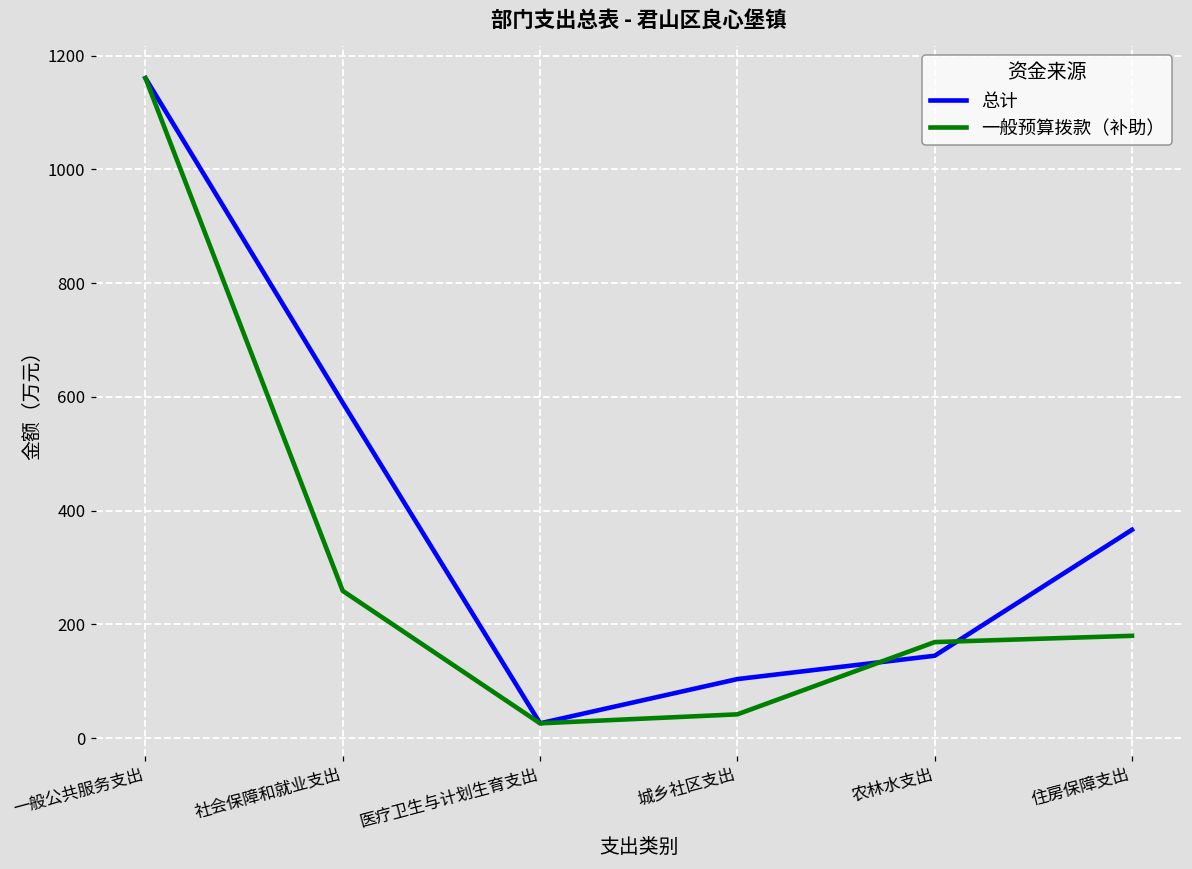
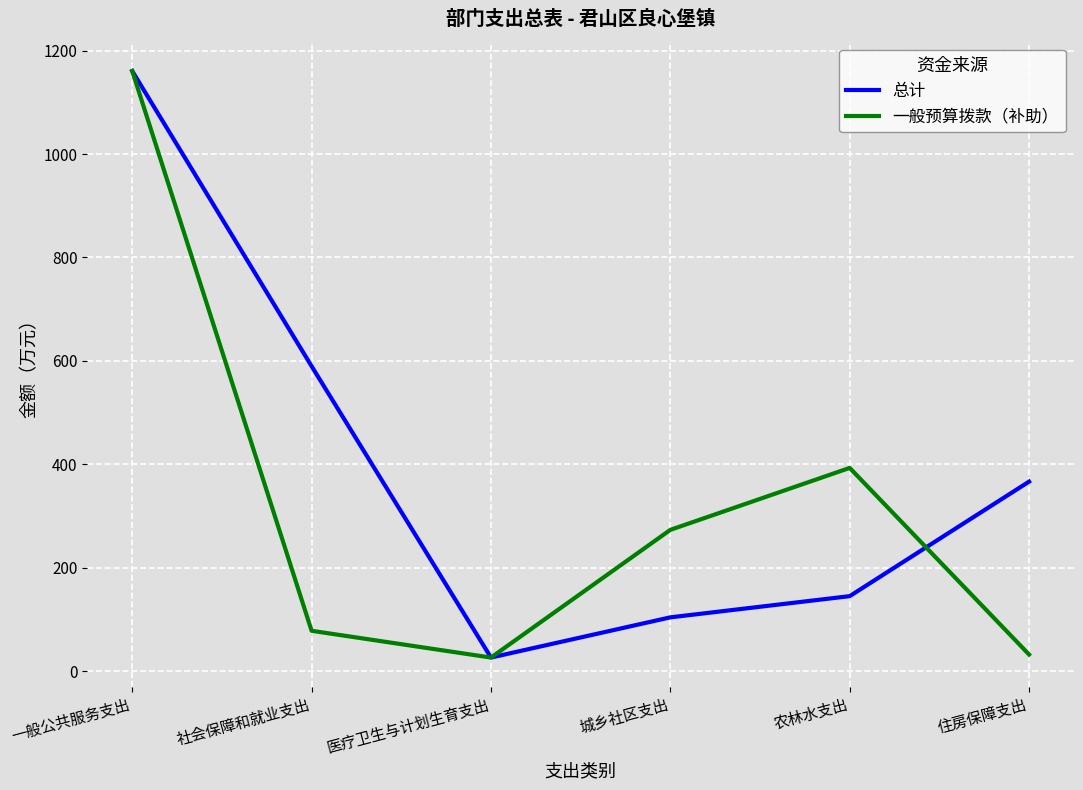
一般预算拨款（补助）, 社会保障和就业支出: 260 -> 80
一般预算拨款（补助）, 城乡社区支出: 40 -> 270
一般预算拨款（补助）, 农林水支出: 170 -> 390
一般预算拨款（补助）, 住房保障支出: 180 -> 30
